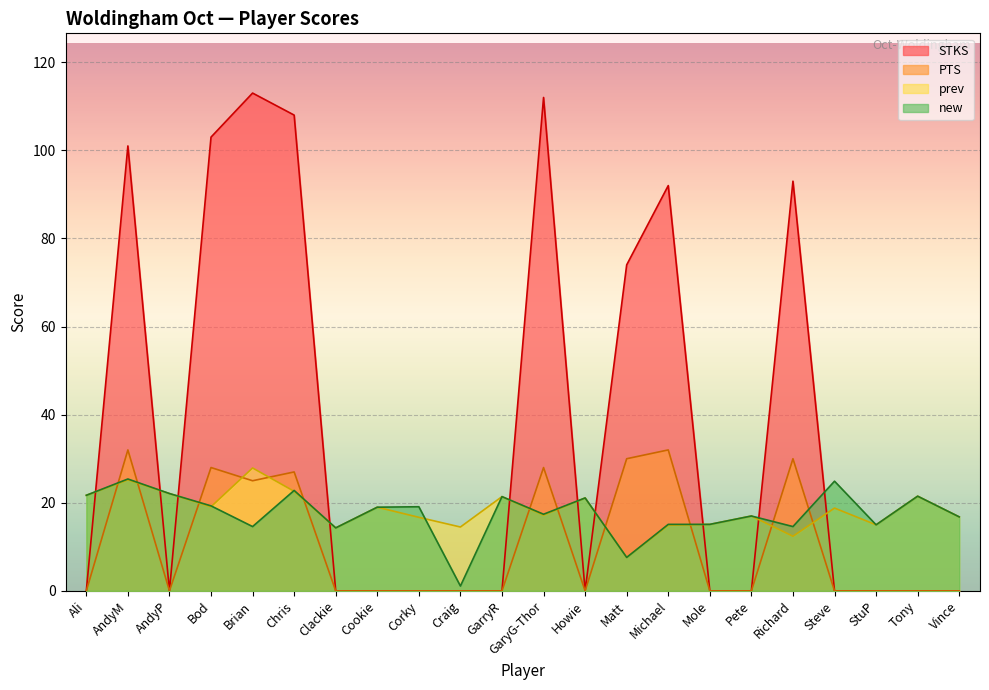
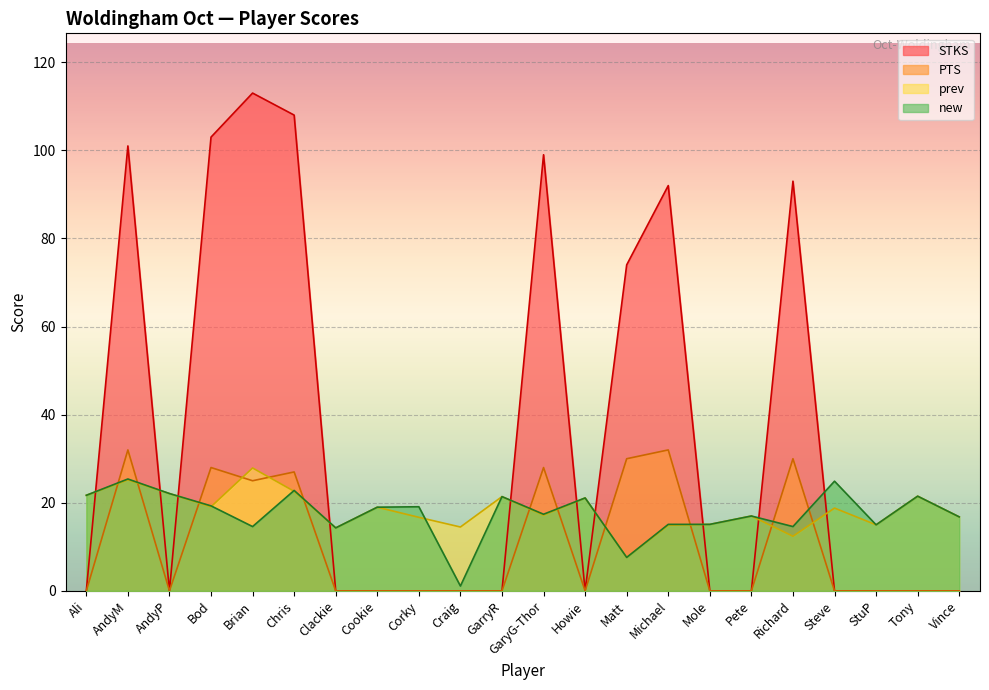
STKS, GaryG-Thor: 112 -> 99
